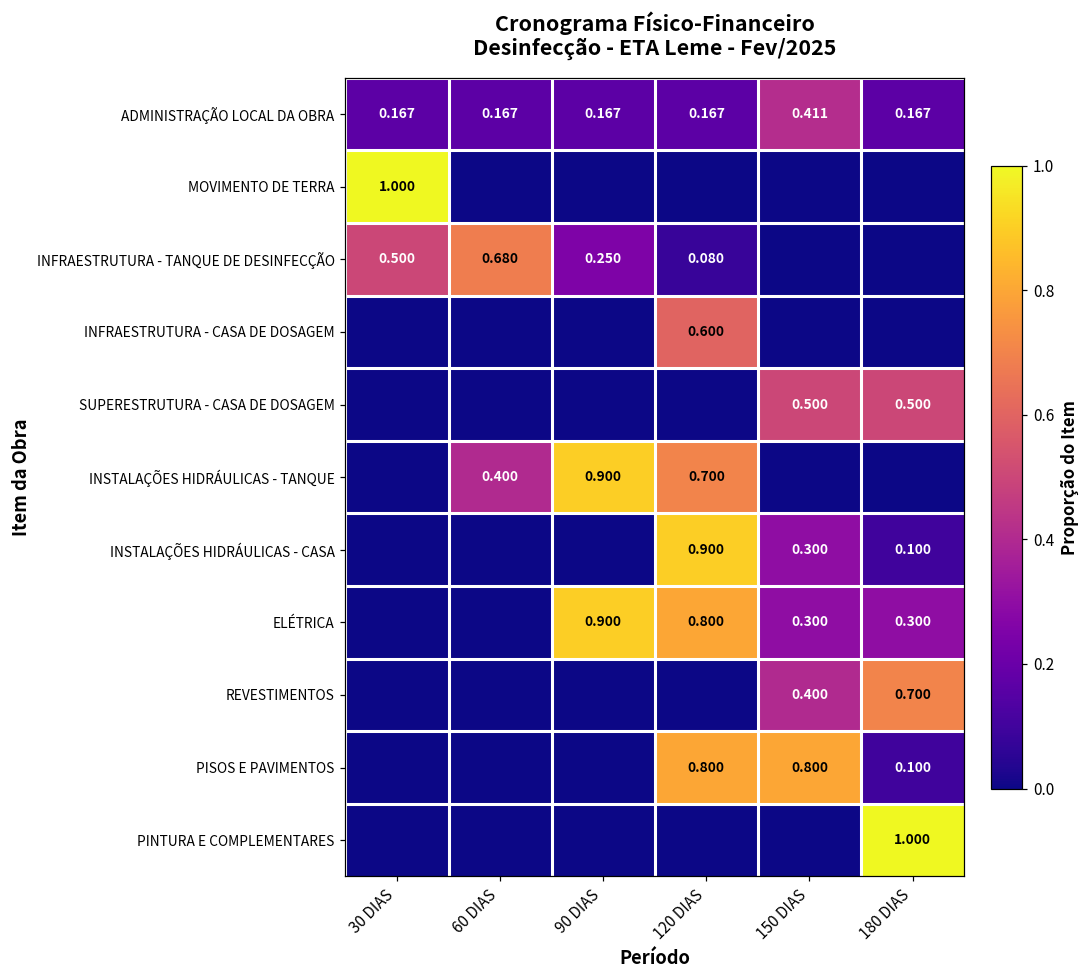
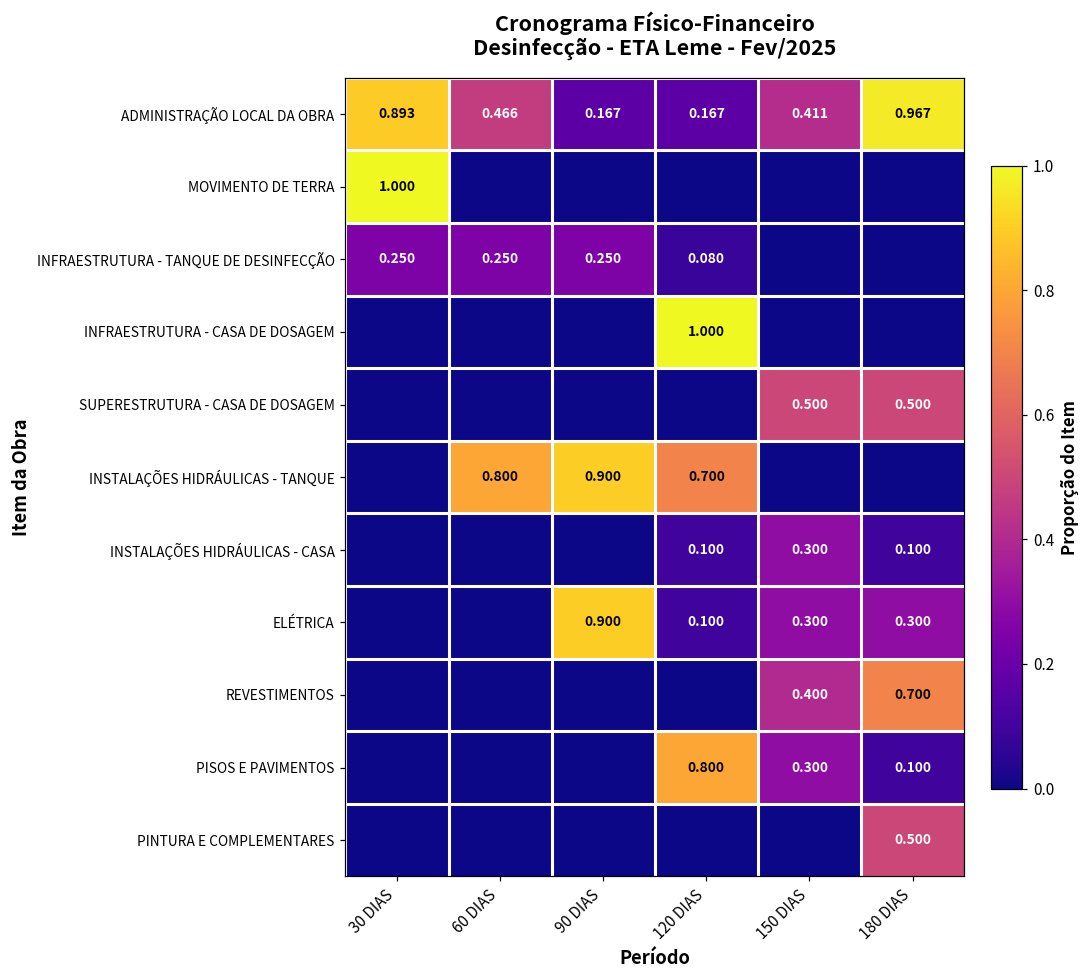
ADMINISTRAÇÃO LOCAL DA OBRA, 30 DIAS: 0.167 -> 0.893
ADMINISTRAÇÃO LOCAL DA OBRA, 60 DIAS: 0.167 -> 0.466
ADMINISTRAÇÃO LOCAL DA OBRA, 180 DIAS: 0.167 -> 0.967
INFRAESTRUTURA - TANQUE DE DESINFECÇÃO, 30 DIAS: 0.500 -> 0.250
INFRAESTRUTURA - TANQUE DE DESINFECÇÃO, 60 DIAS: 0.680 -> 0.250
INFRAESTRUTURA - CASA DE DOSAGEM, 120 DIAS: 0.600 -> 1.000
INSTALAÇÕES HIDRÁULICAS - TANQUE, 60 DIAS: 0.400 -> 0.800
INSTALAÇÕES HIDRÁULICAS - CASA, 120 DIAS: 0.900 -> 0.100
ELÉTRICA, 120 DIAS: 0.800 -> 0.100
PISOS E PAVIMENTOS, 150 DIAS: 0.800 -> 0.300
PINTURA E COMPLEMENTARES, 180 DIAS: 1.000 -> 0.500
